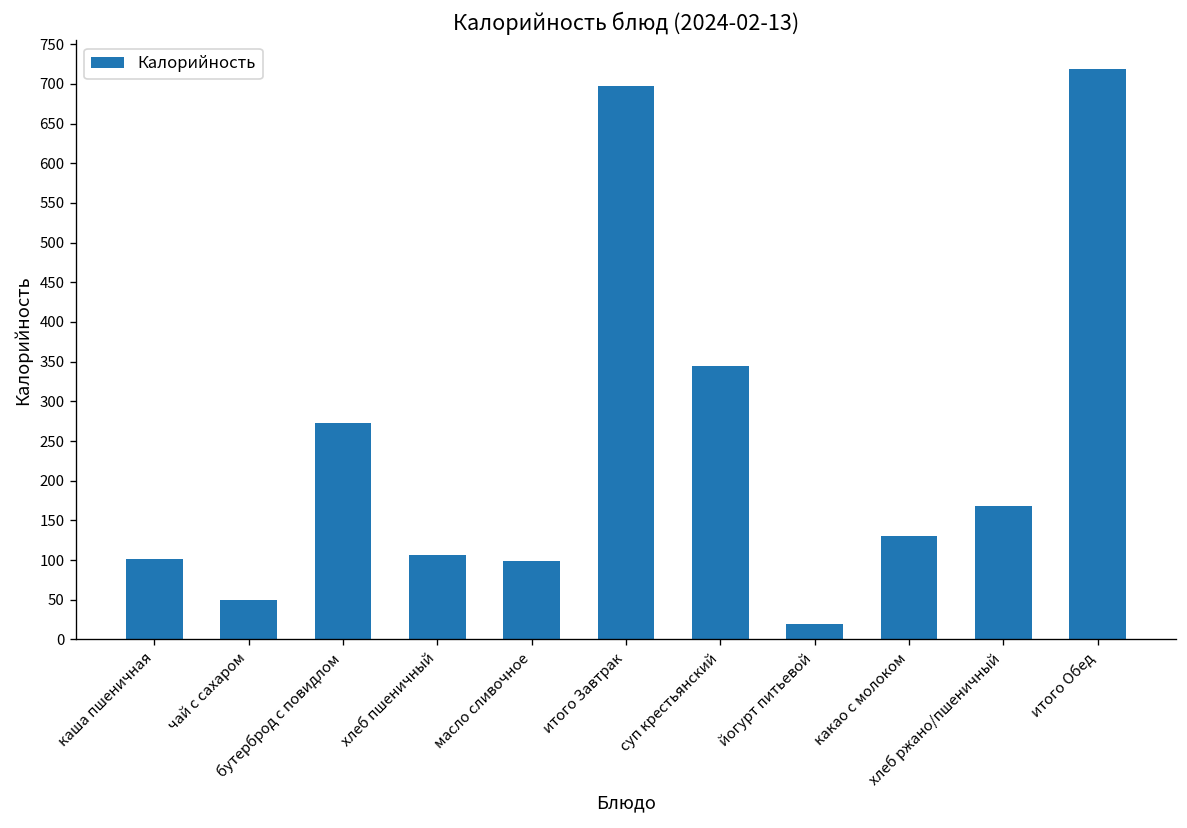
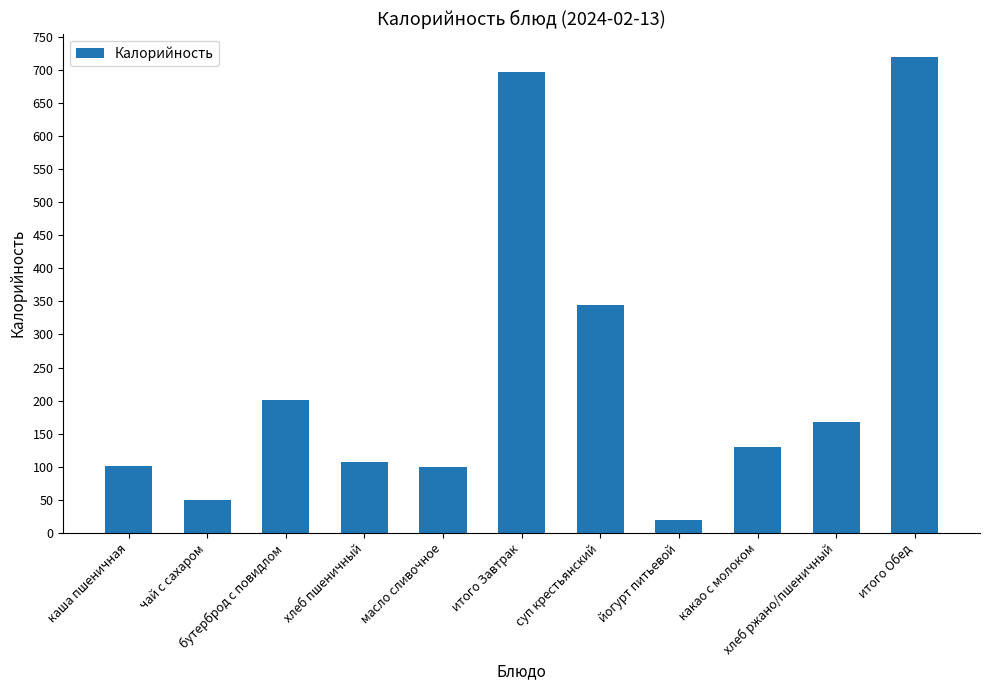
бутерброд с повидлом: 270 -> 200
